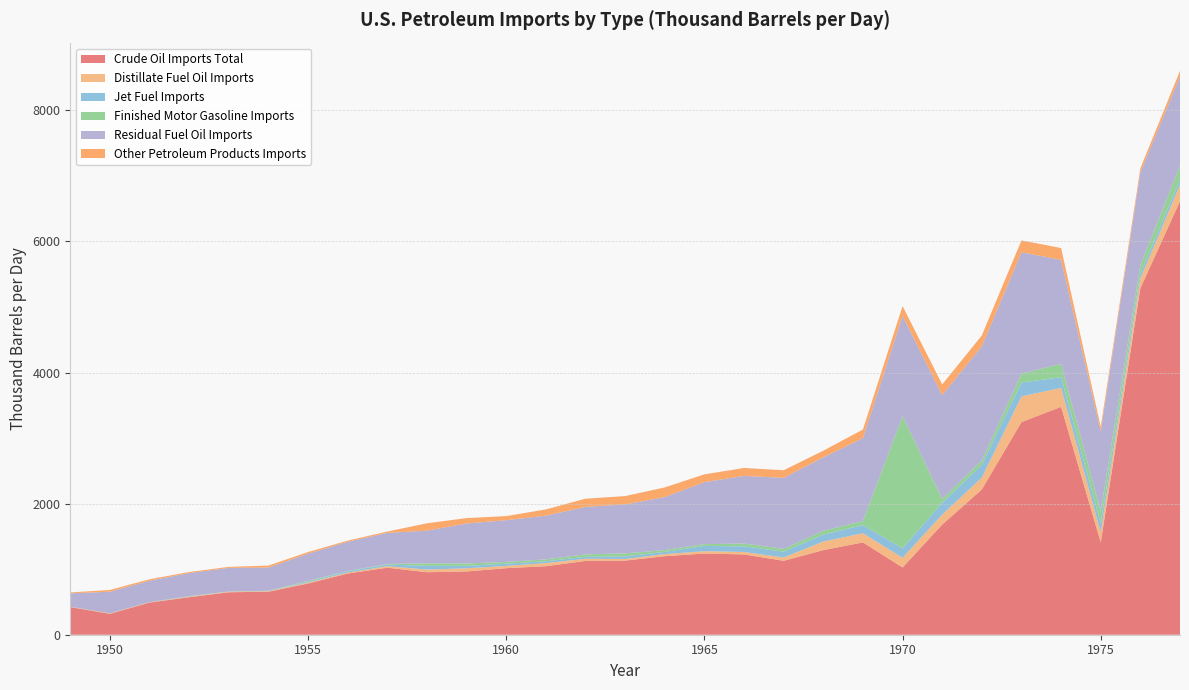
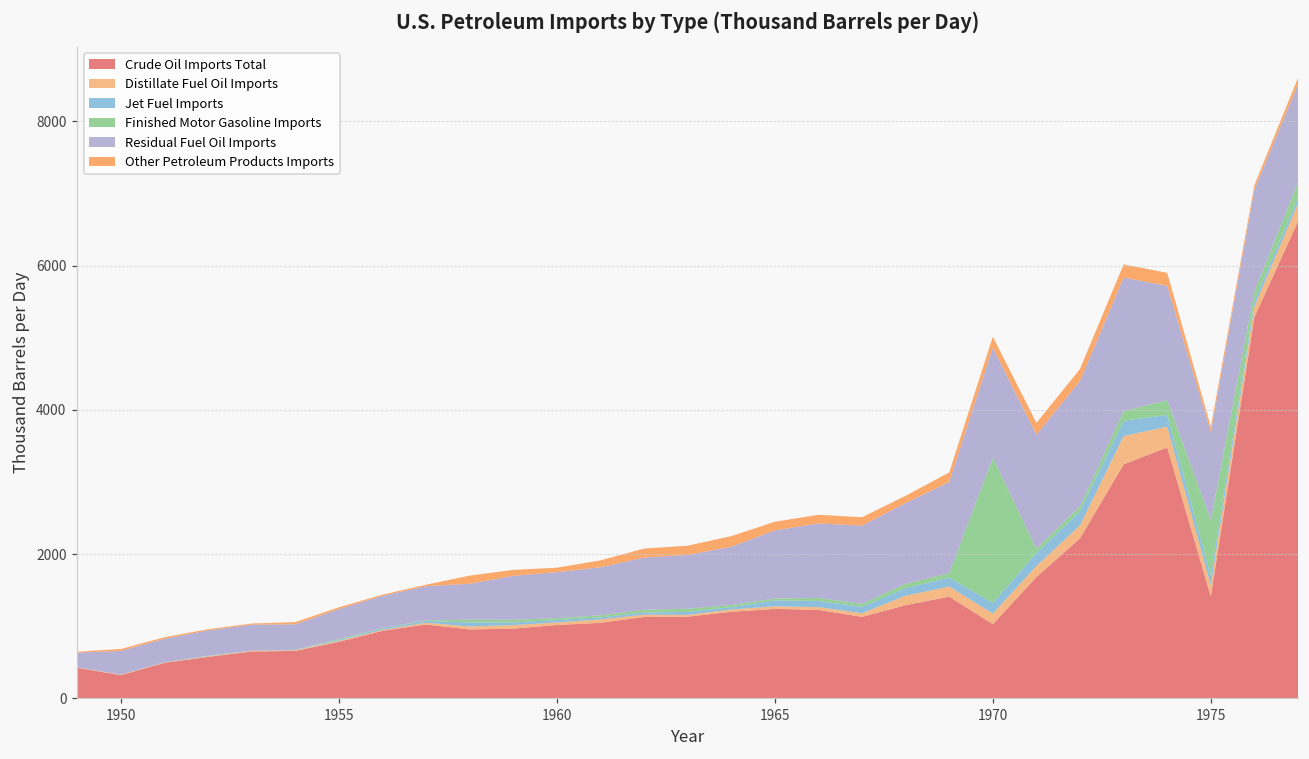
Finished Motor Gasoline Imports, 1975: 200 -> 800
